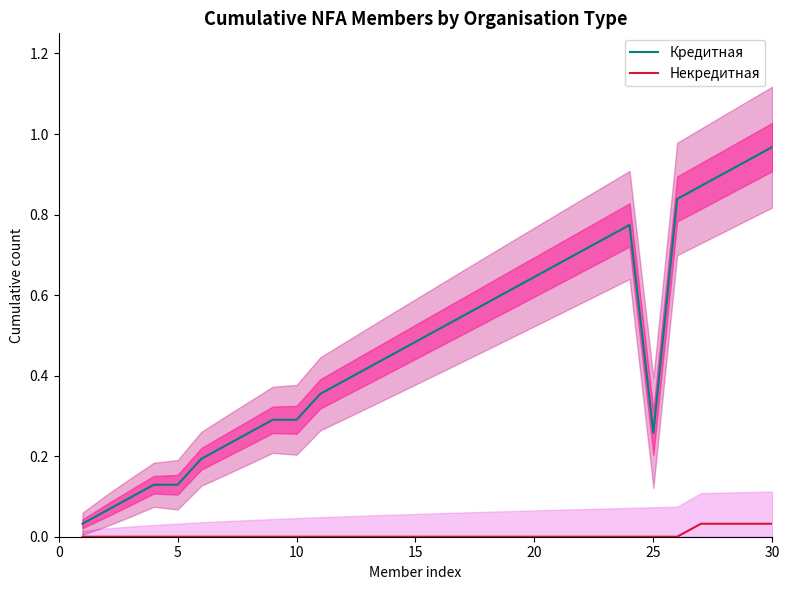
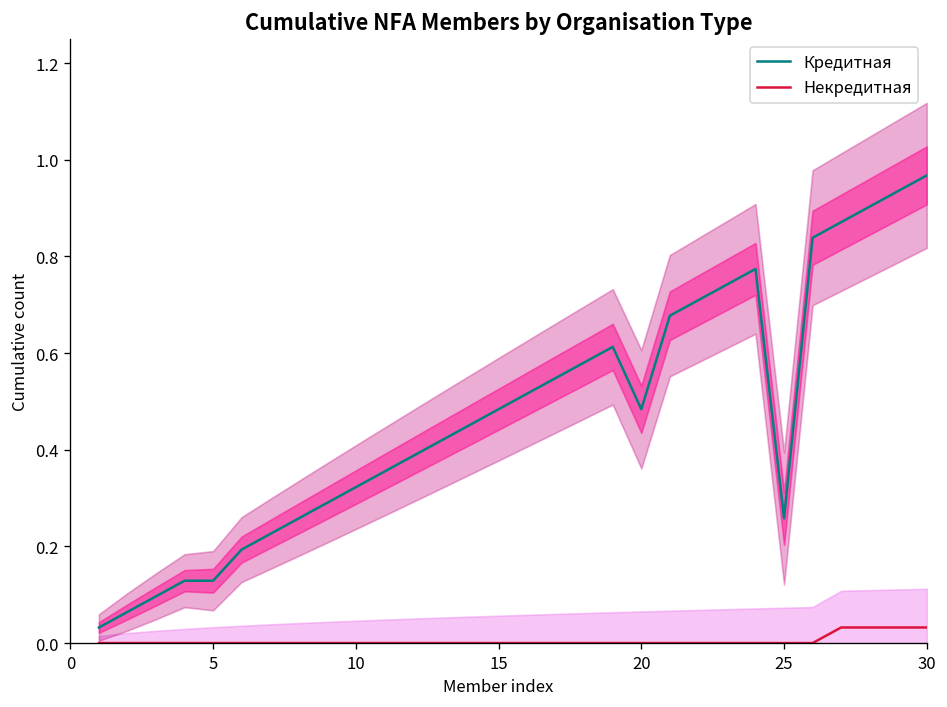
Кредитная, 10: 0.29 -> 0.32
Кредитная, 20: 0.65 -> 0.48
